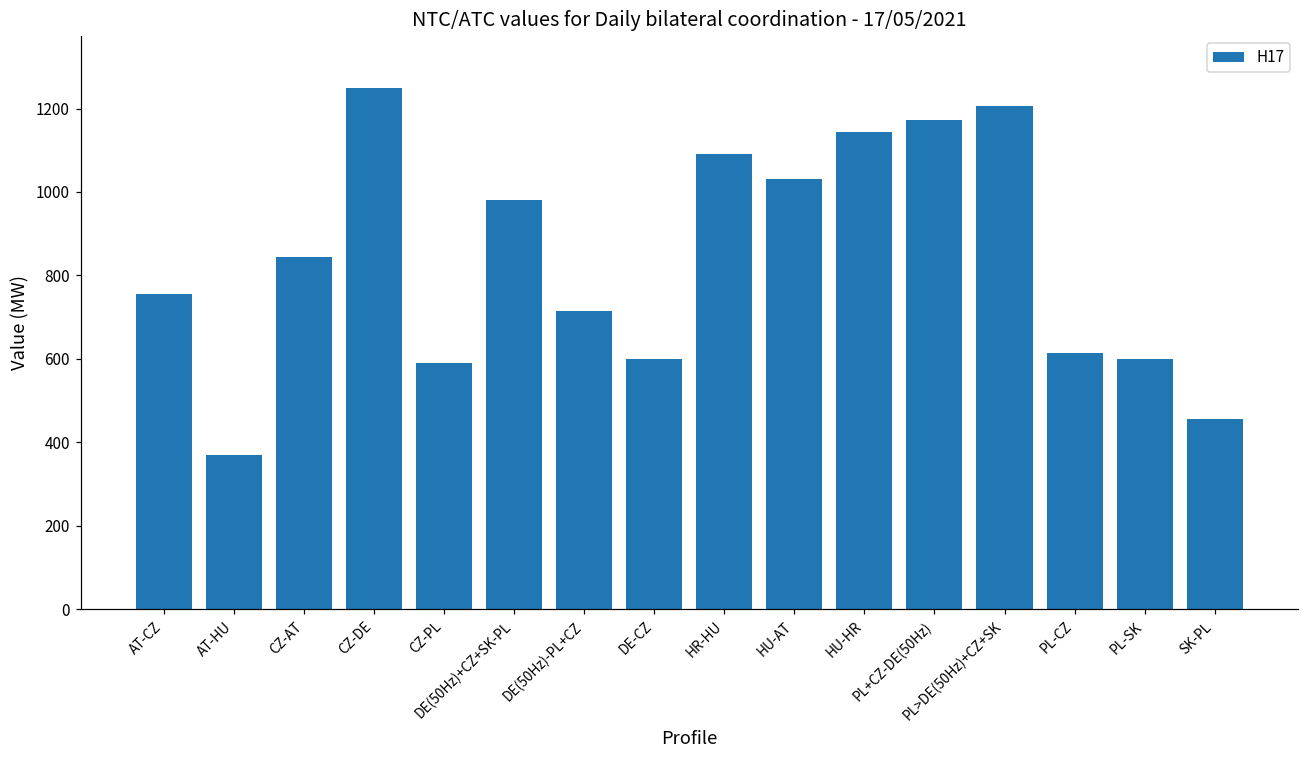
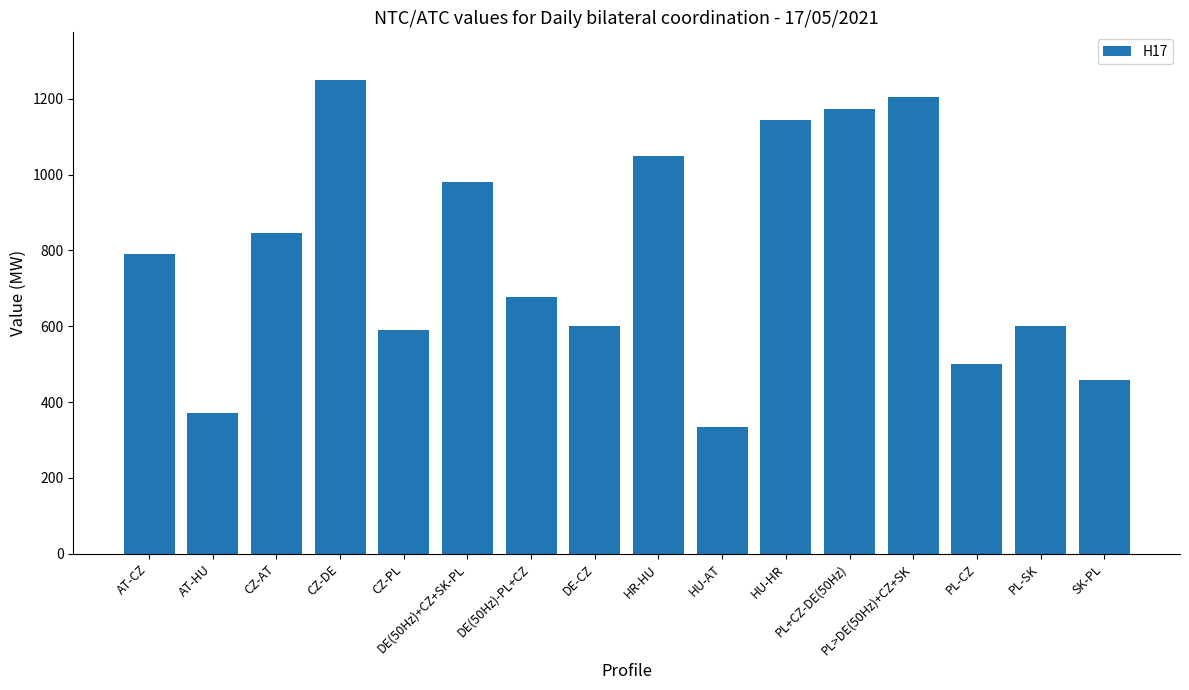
AT-CZ: 760 -> 790
DE(50Hz)-PL+CZ: 710 -> 680
HR-HU: 1090 -> 1050
HU-AT: 1030 -> 330
PL-CZ: 620 -> 500
